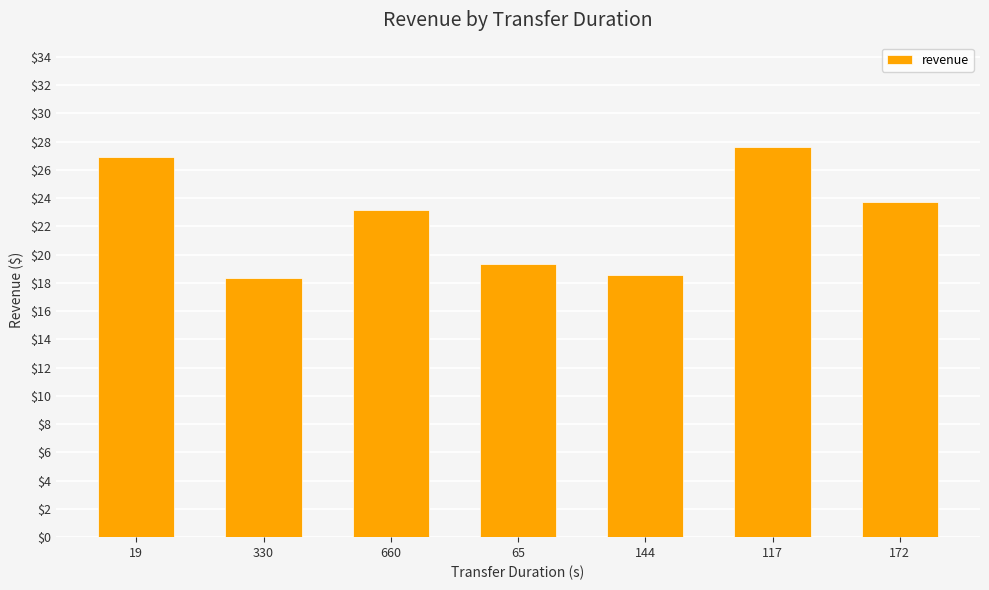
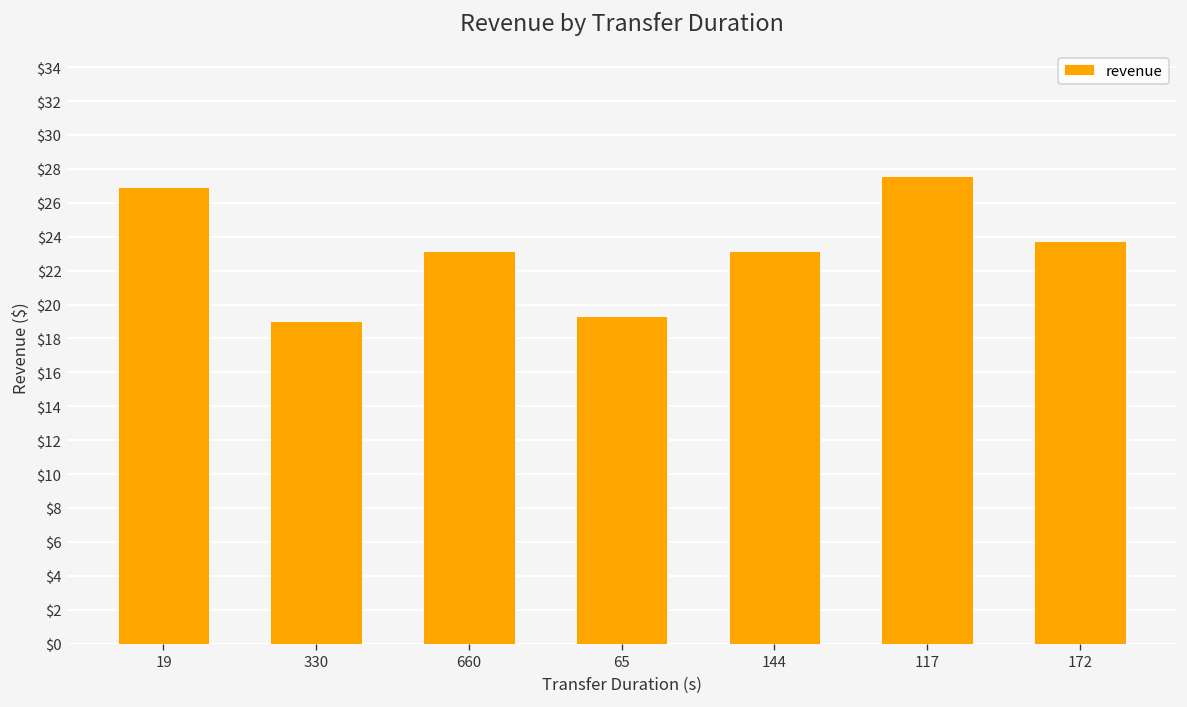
330: $18.3 -> $19.0
144: $18.5 -> $23.2
